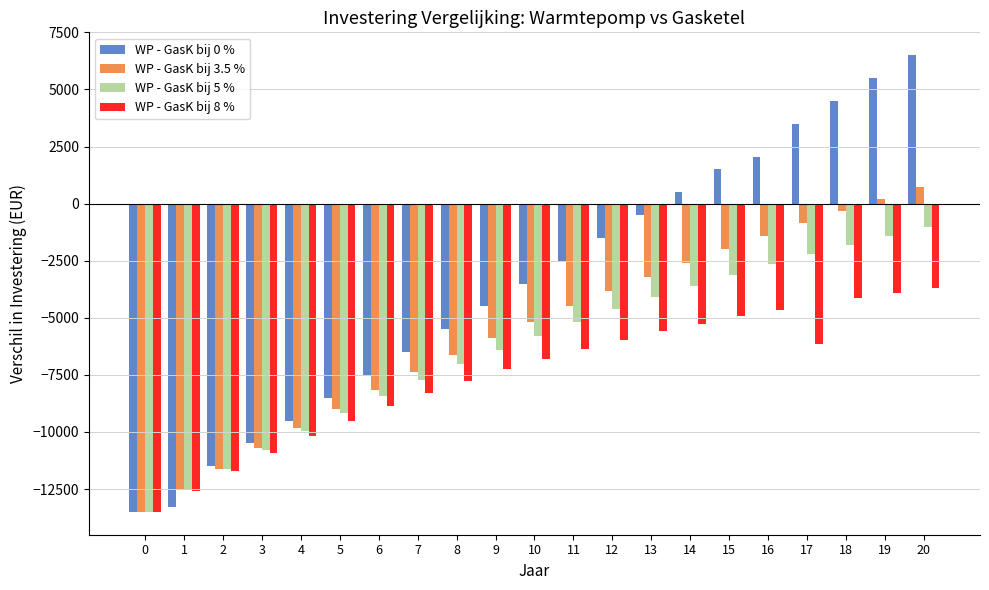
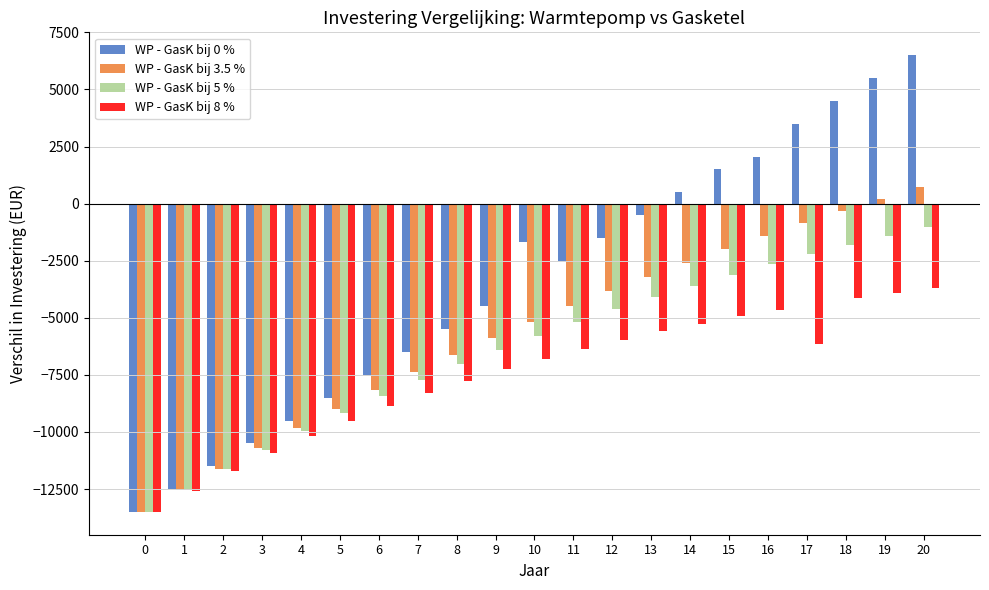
WP - GasK bij 0 %, 1: -13300 -> -12500
WP - GasK bij 0 %, 10: -3500 -> -1700
